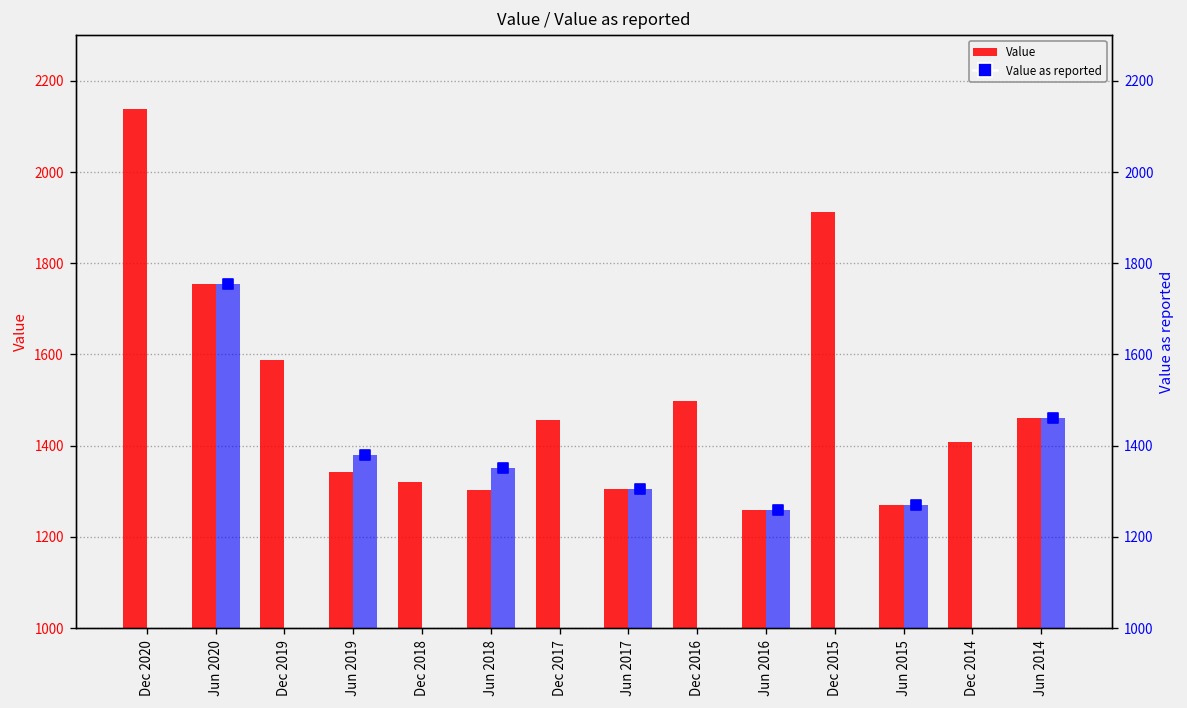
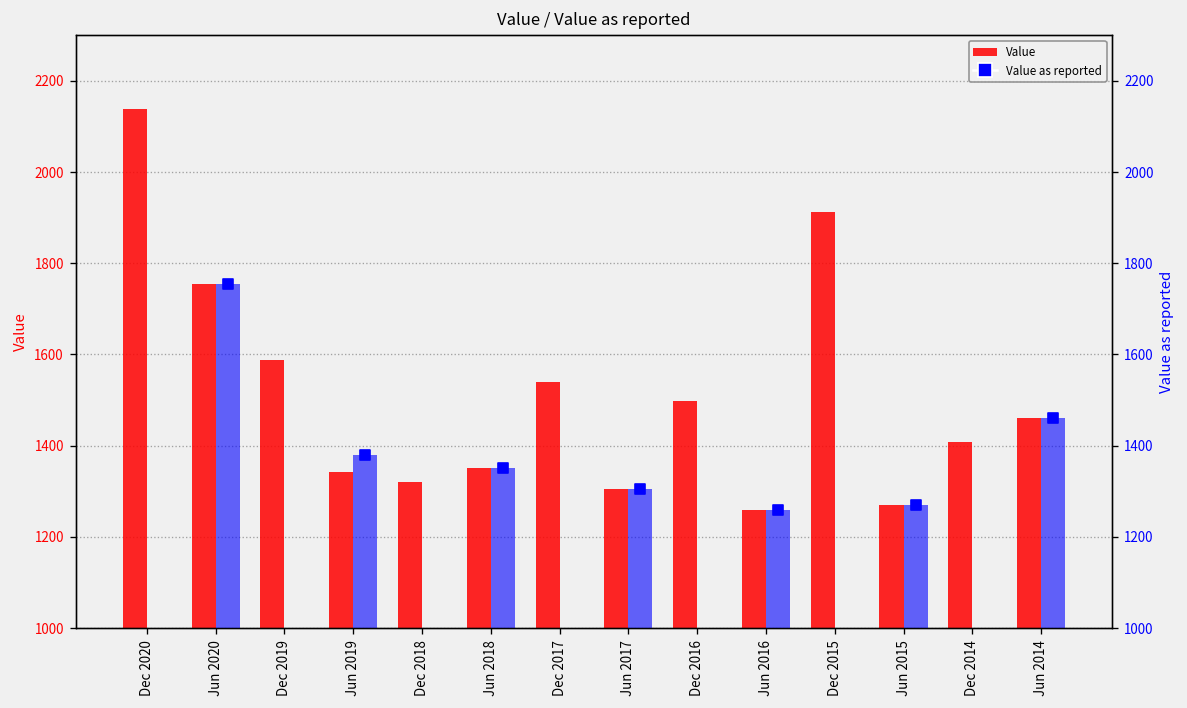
Value, Jun 2018: 1300 -> 1350
Value, Dec 2017: 1460 -> 1540
